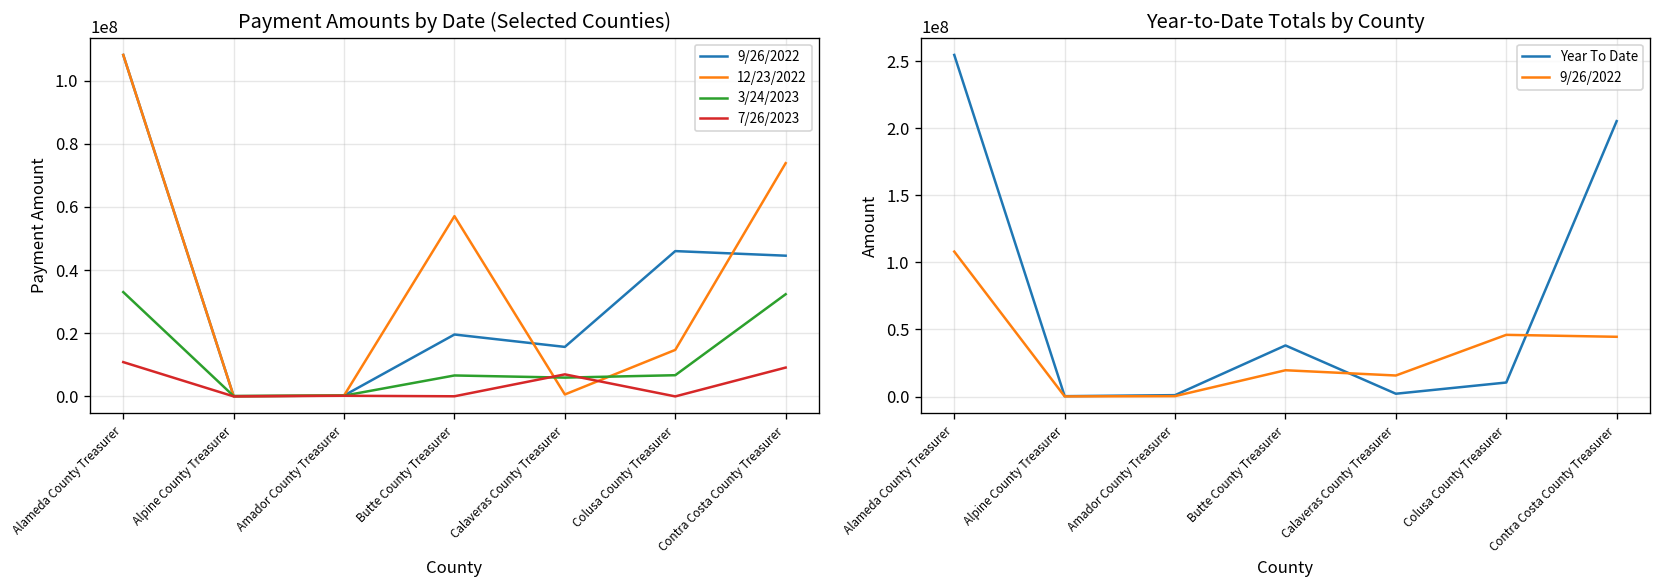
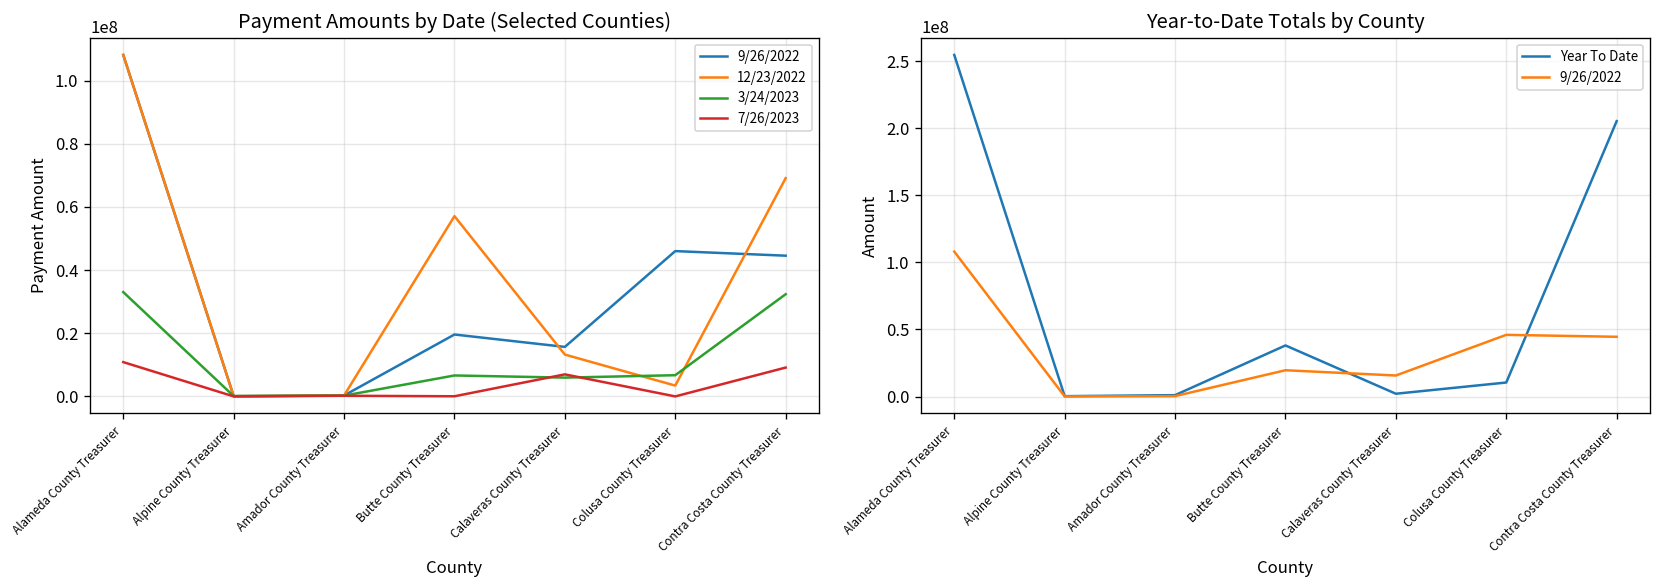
Payment Amounts by Date (Selected Counties), 12/23/2022, Calaveras County Treasurer: 1000000 -> 13000000
Payment Amounts by Date (Selected Counties), 12/23/2022, Colusa County Treasurer: 15000000 -> 3000000
Payment Amounts by Date (Selected Counties), 12/23/2022, Contra Costa County Treasurer: 74000000 -> 69000000
